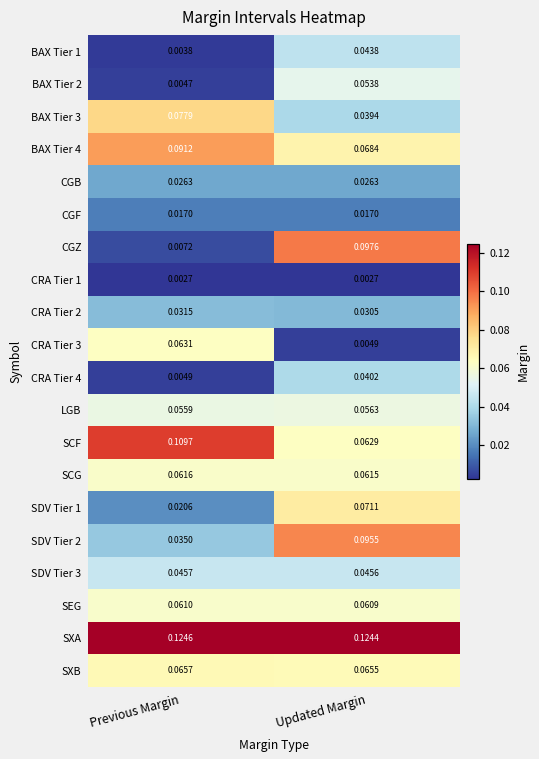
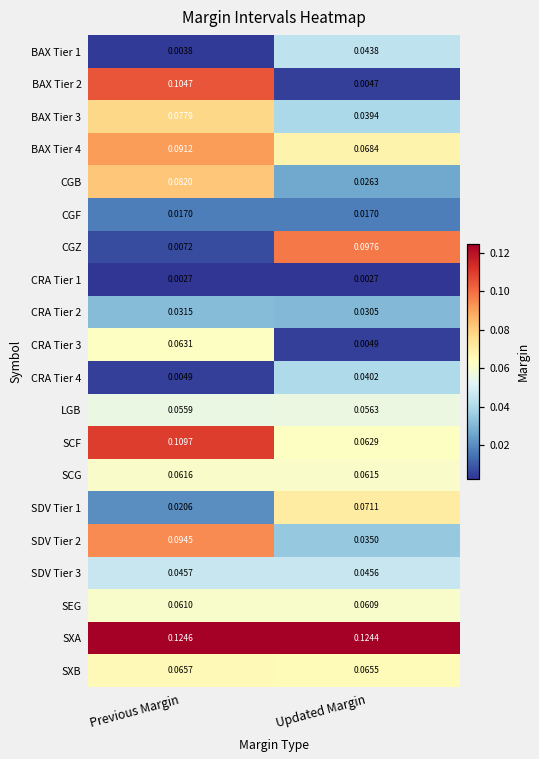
BAX Tier 2, Previous Margin: 0.0047 -> 0.1047
BAX Tier 2, Updated Margin: 0.0538 -> 0.0047
CGB, Previous Margin: 0.0263 -> 0.0820
SDV Tier 2, Previous Margin: 0.0350 -> 0.0945
SDV Tier 2, Updated Margin: 0.0955 -> 0.0350
